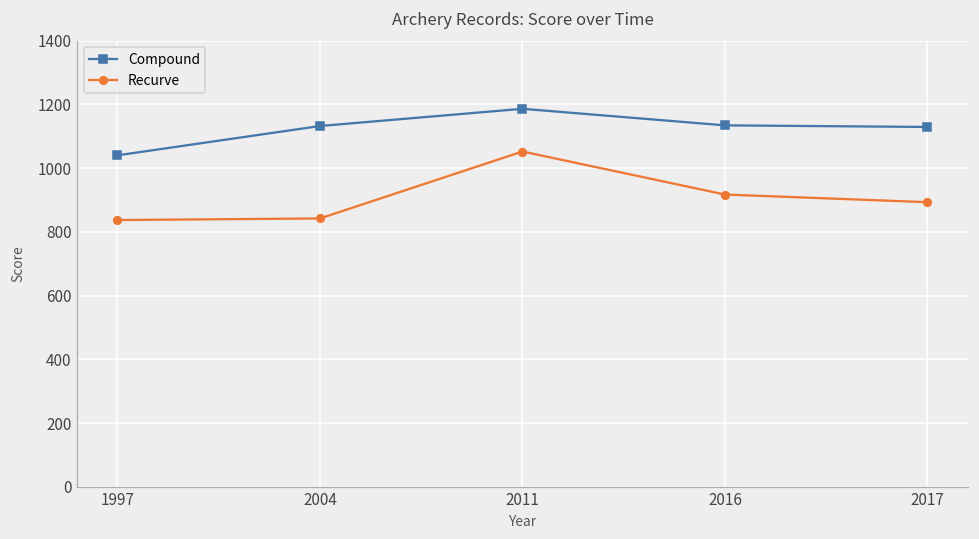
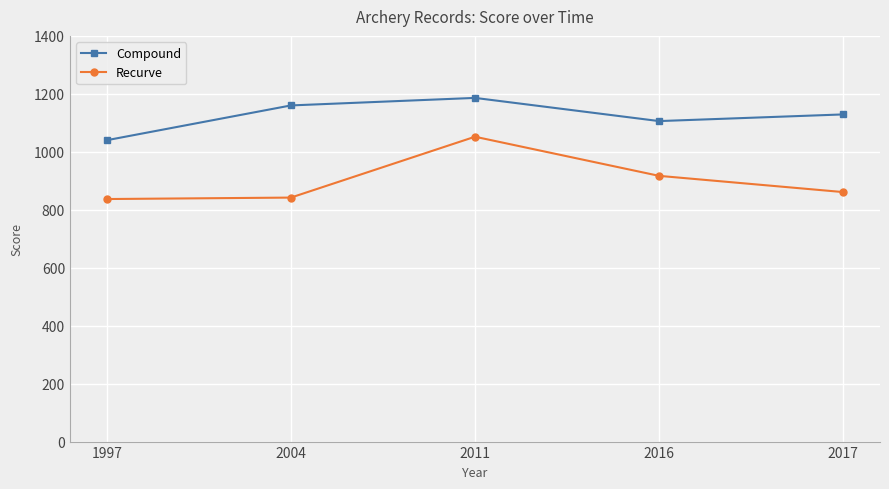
Compound, 2004: 1130 -> 1160
Compound, 2016: 1130 -> 1110
Recurve, 2017: 890 -> 860
